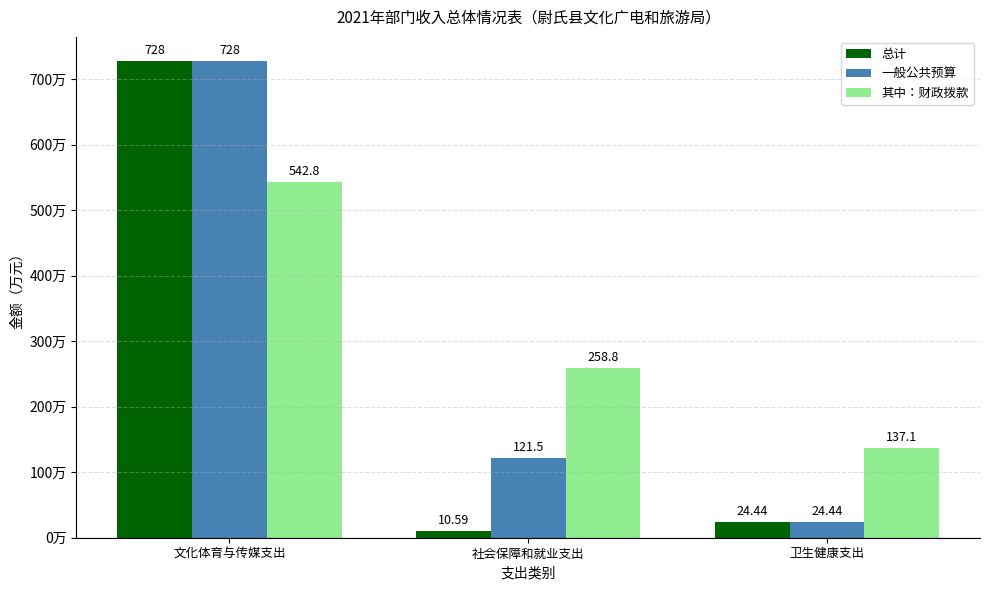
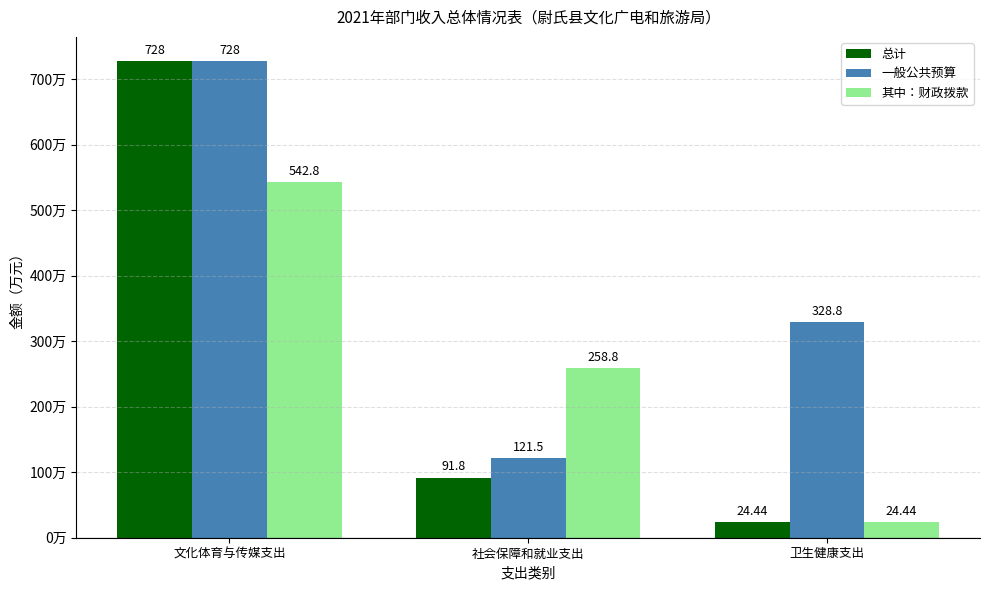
总计, 社会保障和就业支出: 10.59 -> 91.8
一般公共预算, 卫生健康支出: 24.44 -> 328.8
其中：财政拨款, 卫生健康支出: 137.1 -> 24.44
